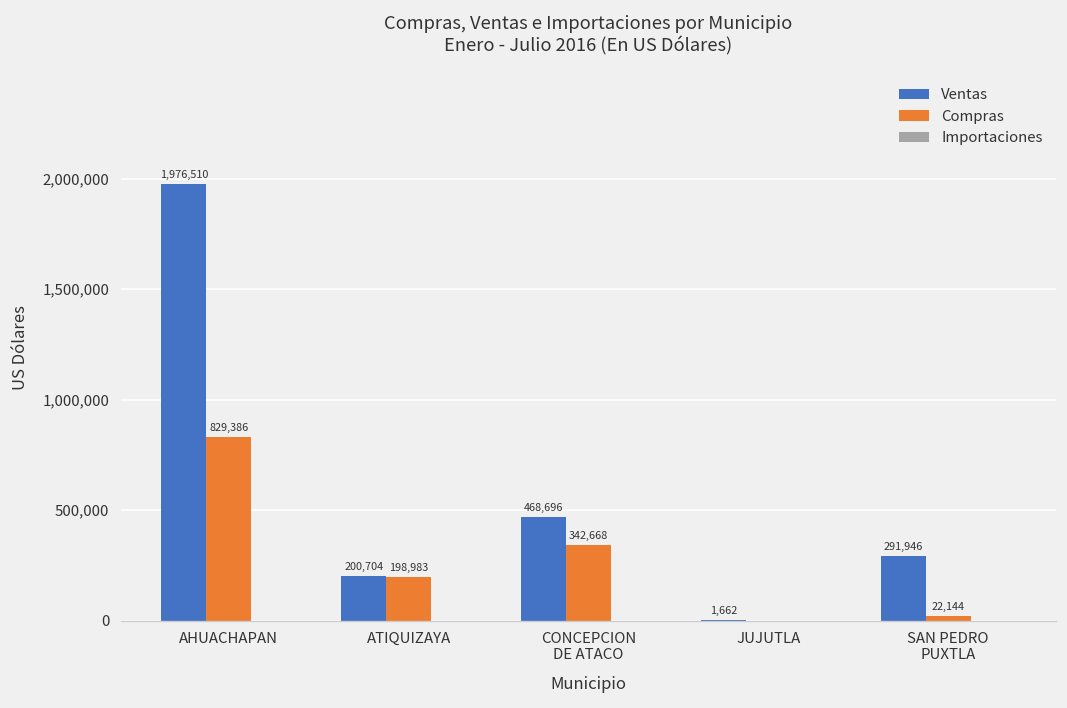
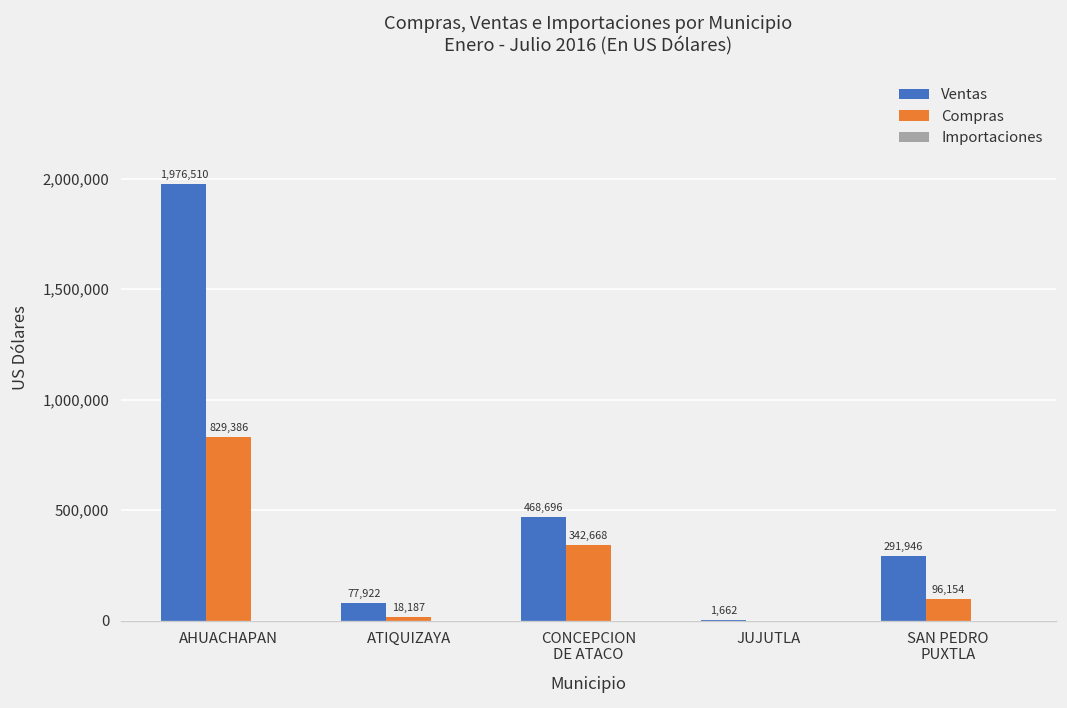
Ventas, ATIQUIZAYA: 200,704 -> 77,922
Compras, ATIQUIZAYA: 198,983 -> 18,187
Compras, SAN PEDRO PUXTLA: 22,144 -> 96,154
